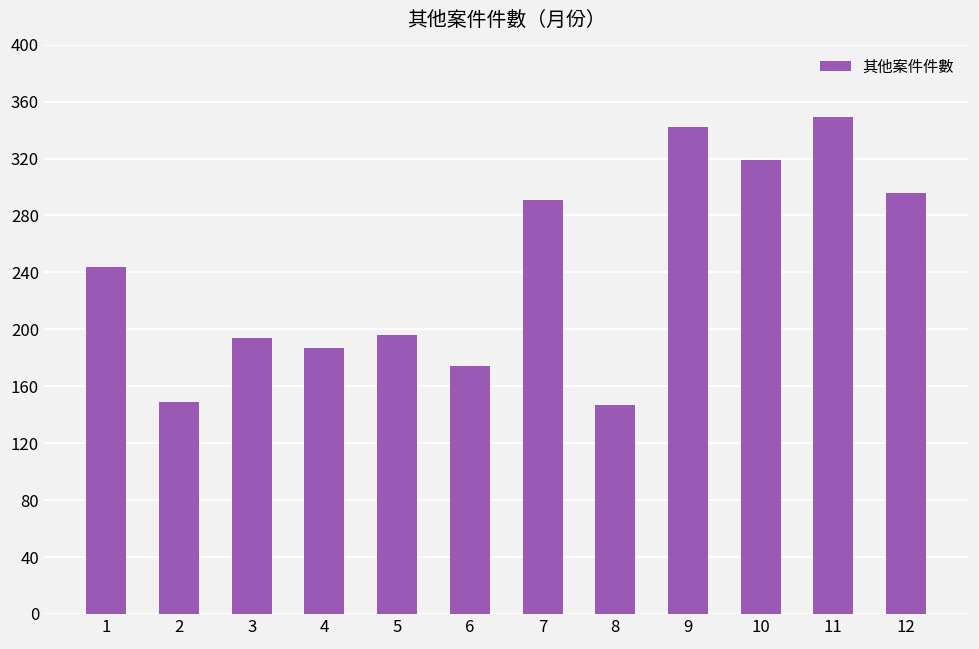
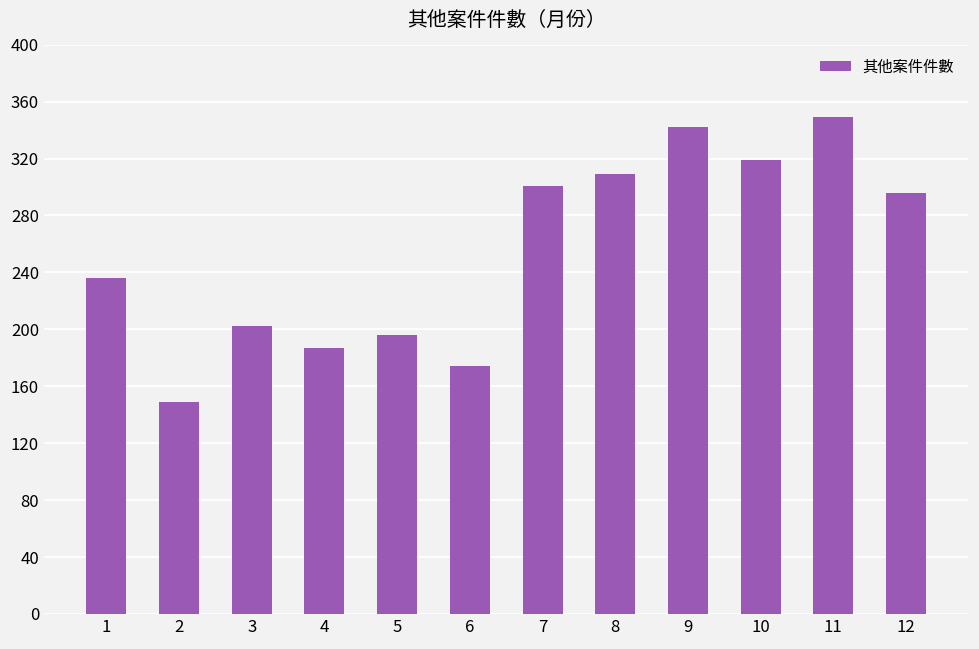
1: 244 -> 236
3: 194 -> 202
7: 291 -> 301
8: 147 -> 309
